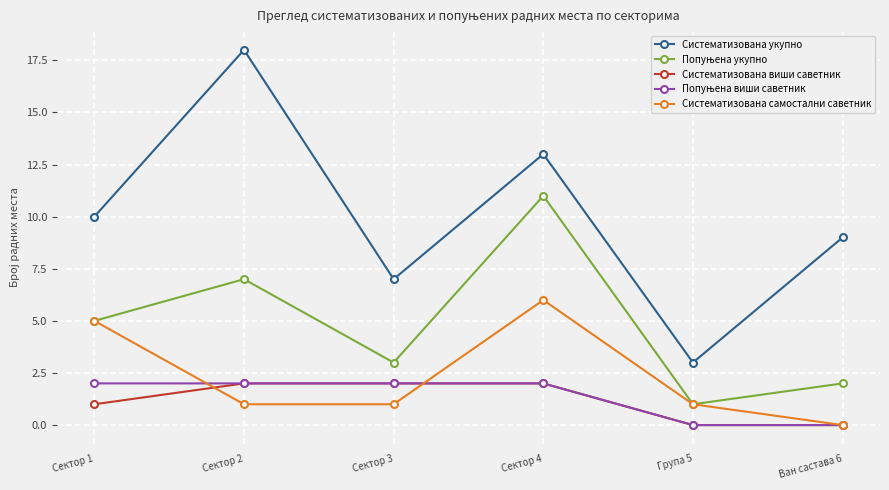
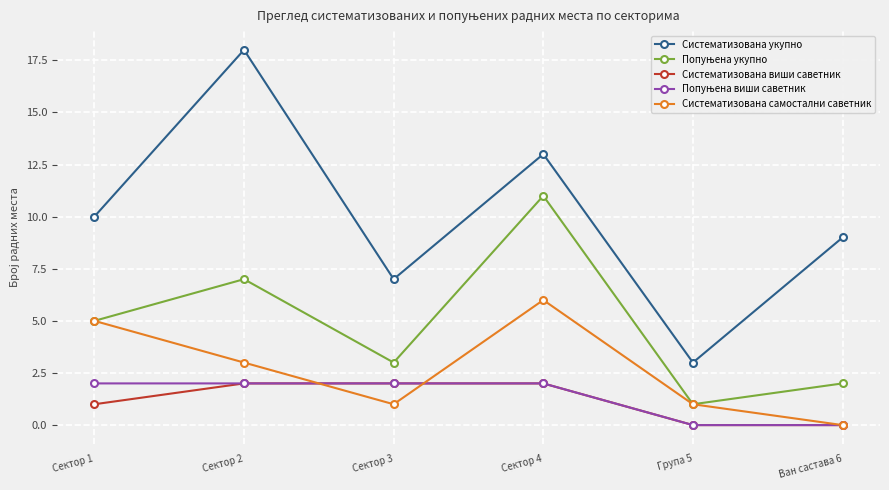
Систематизована самостални саветник, Сектор 2: 1 -> 3
